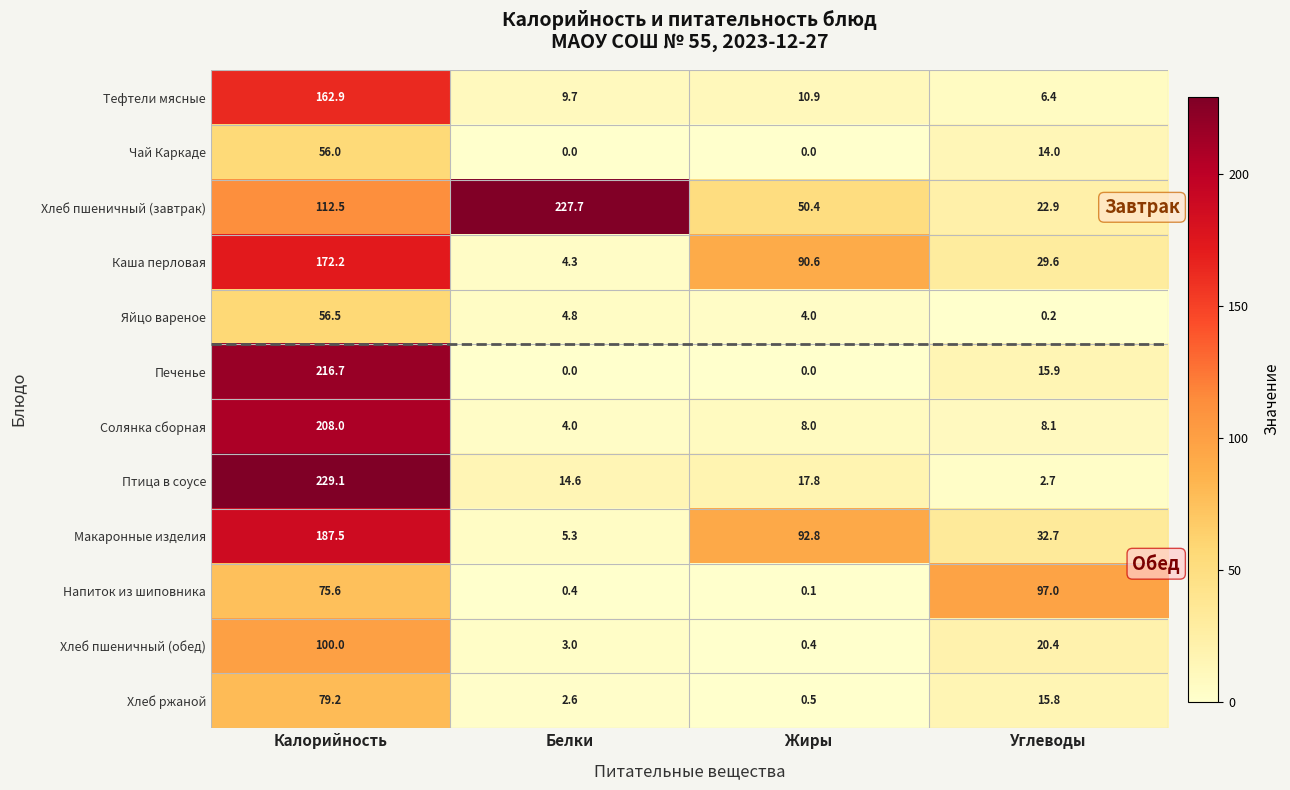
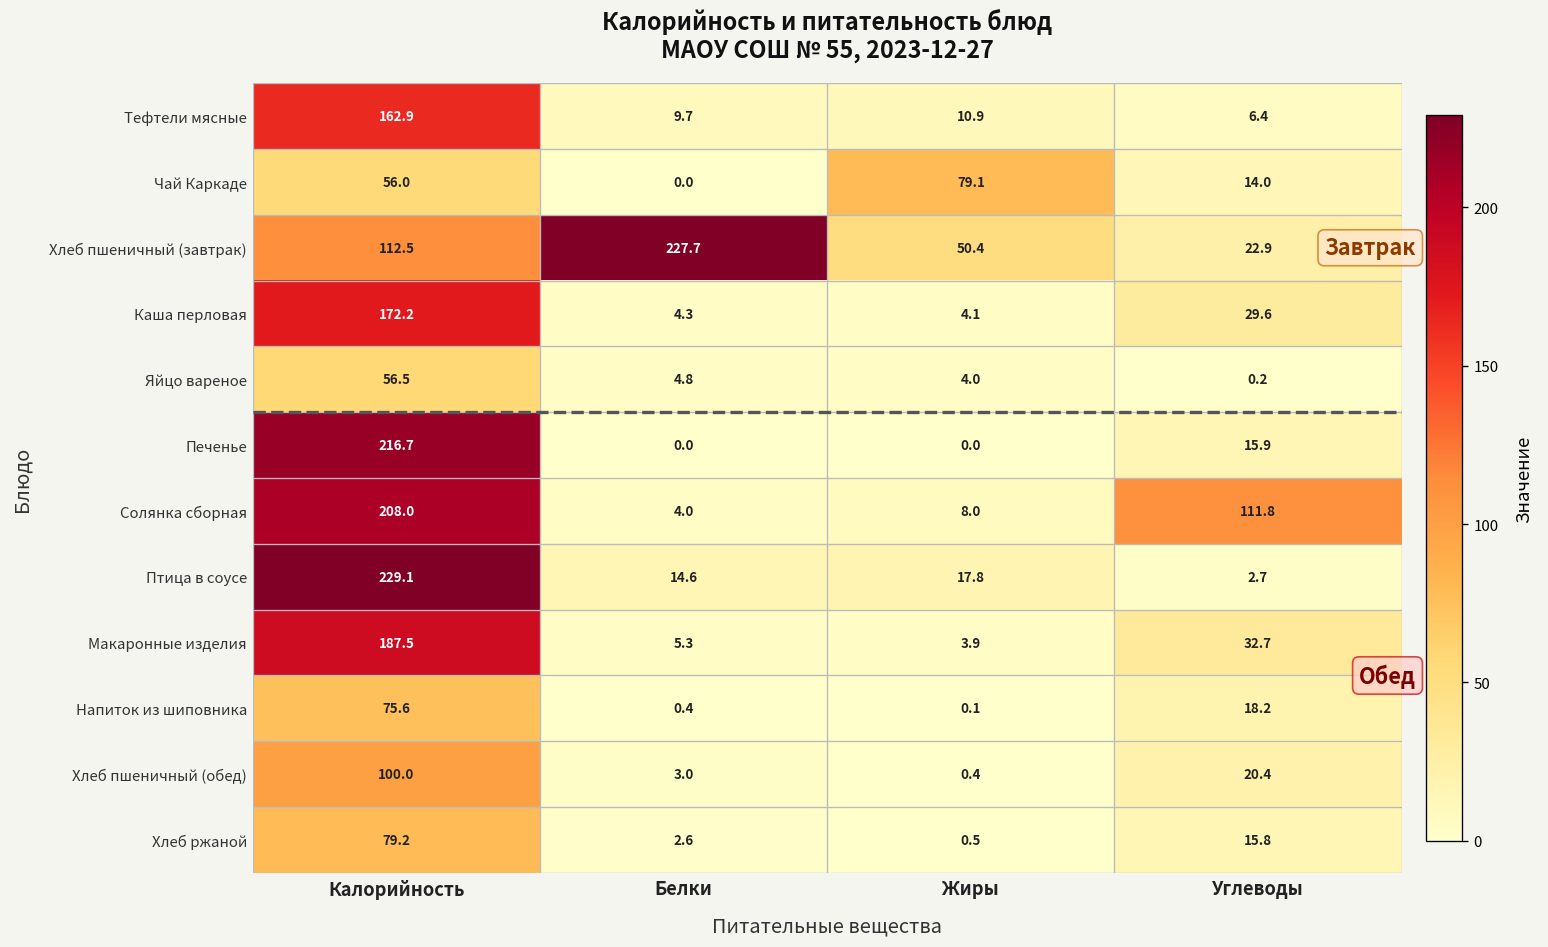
Чай Каркаде, Жиры: 0.0 -> 79.1
Каша перловая, Жиры: 90.6 -> 4.1
Солянка сборная, Углеводы: 8.1 -> 111.8
Макаронные изделия, Жиры: 92.8 -> 3.9
Напиток из шиповника, Углеводы: 97.0 -> 18.2
